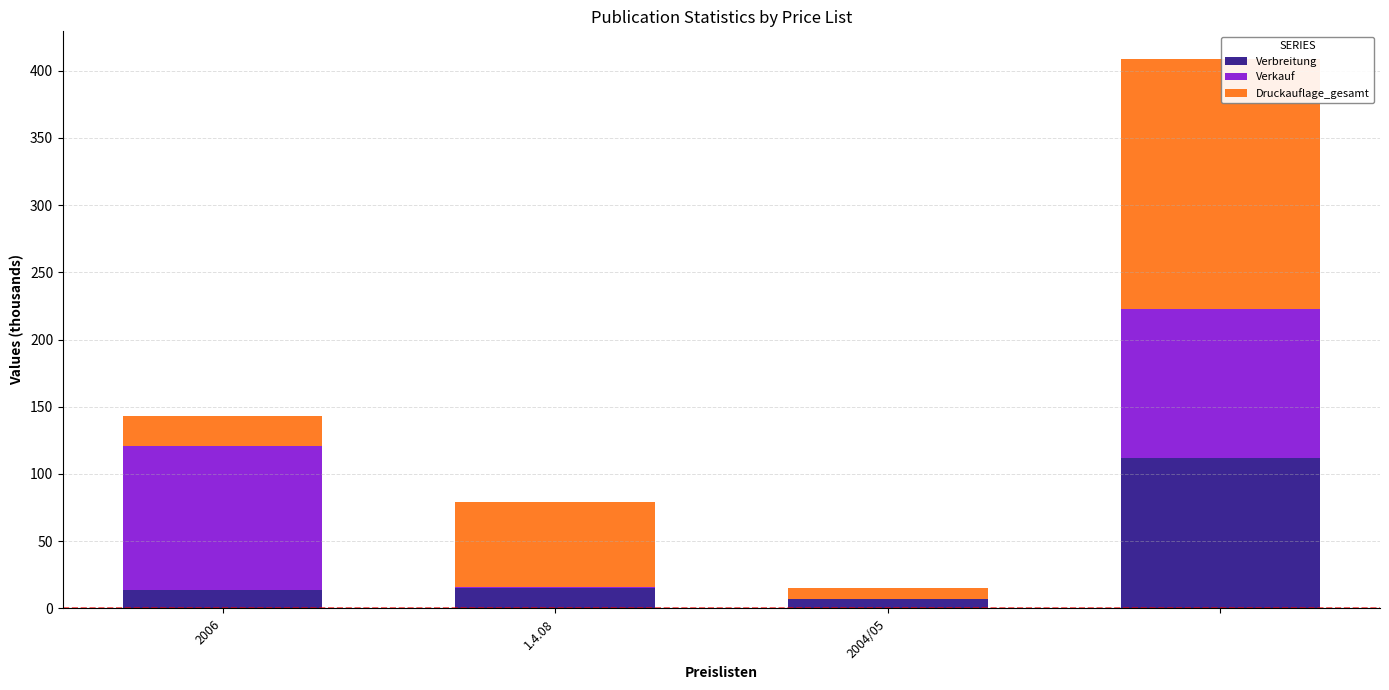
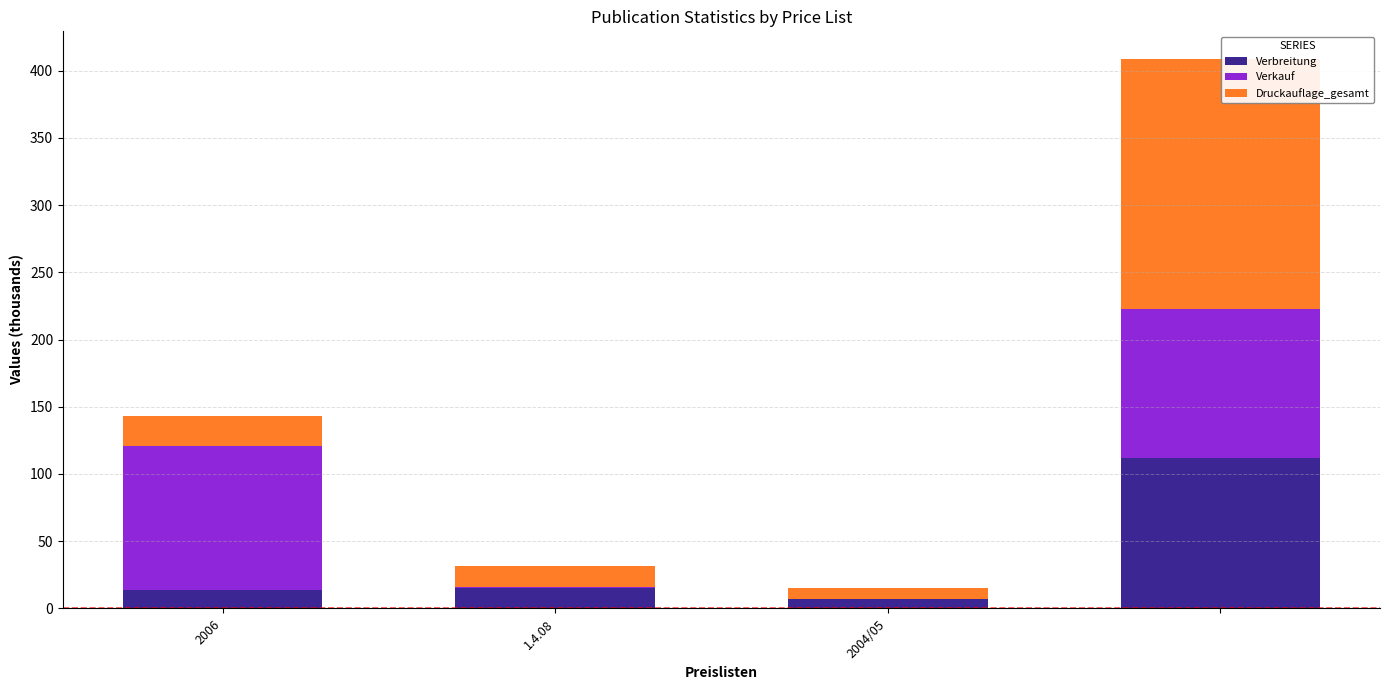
Druckauflage_gesamt, 1.4.08: 63 -> 15
